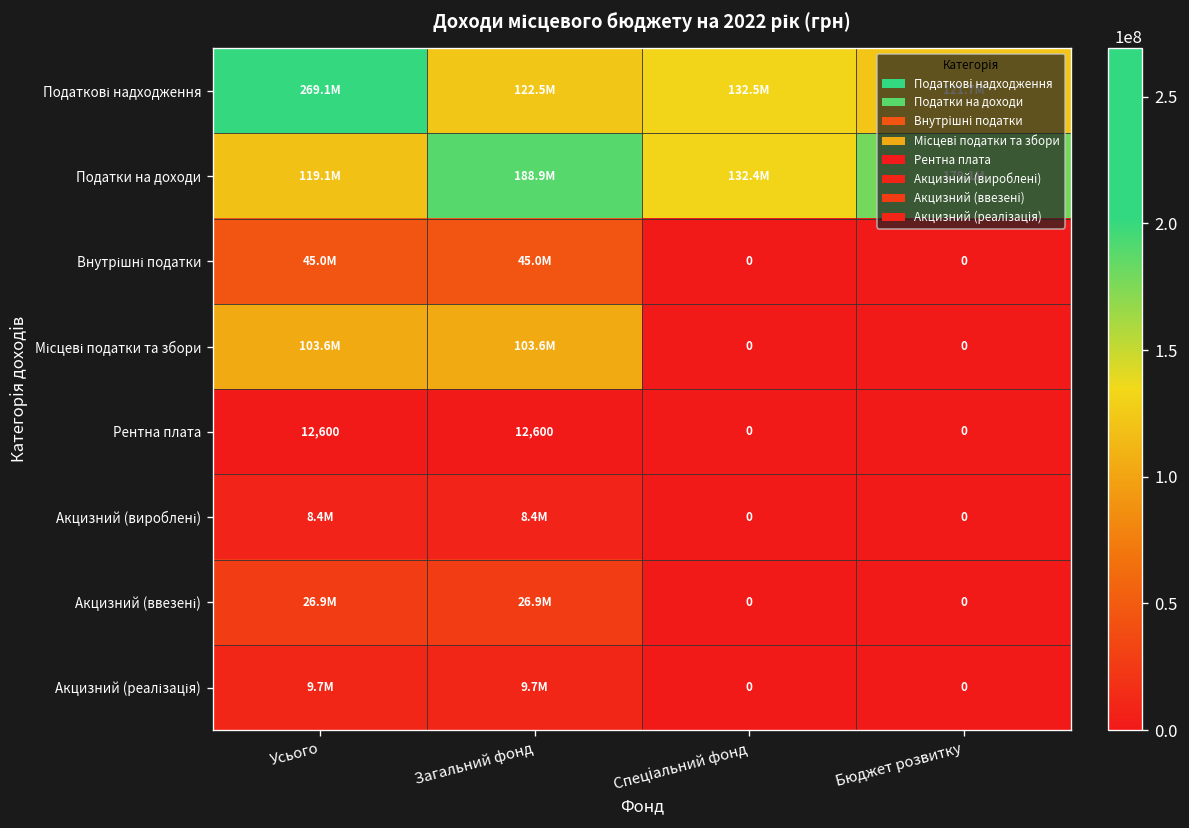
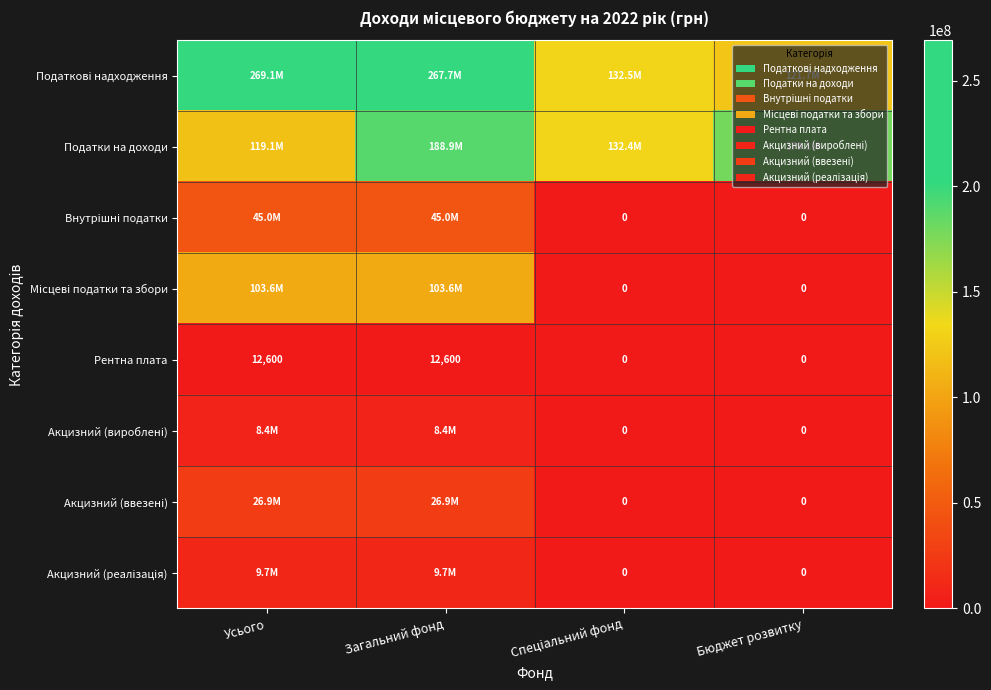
Податкові надходження, Загальний фонд: 122.5M -> 267.7M
